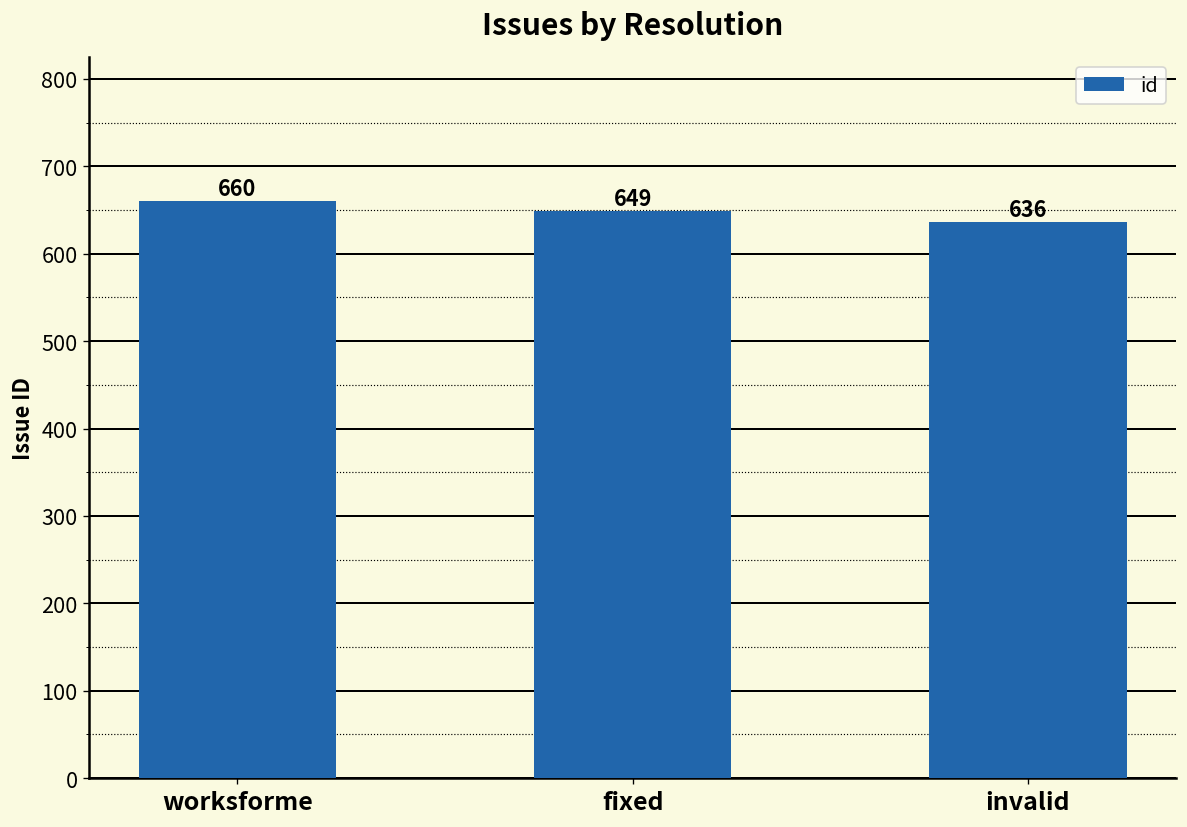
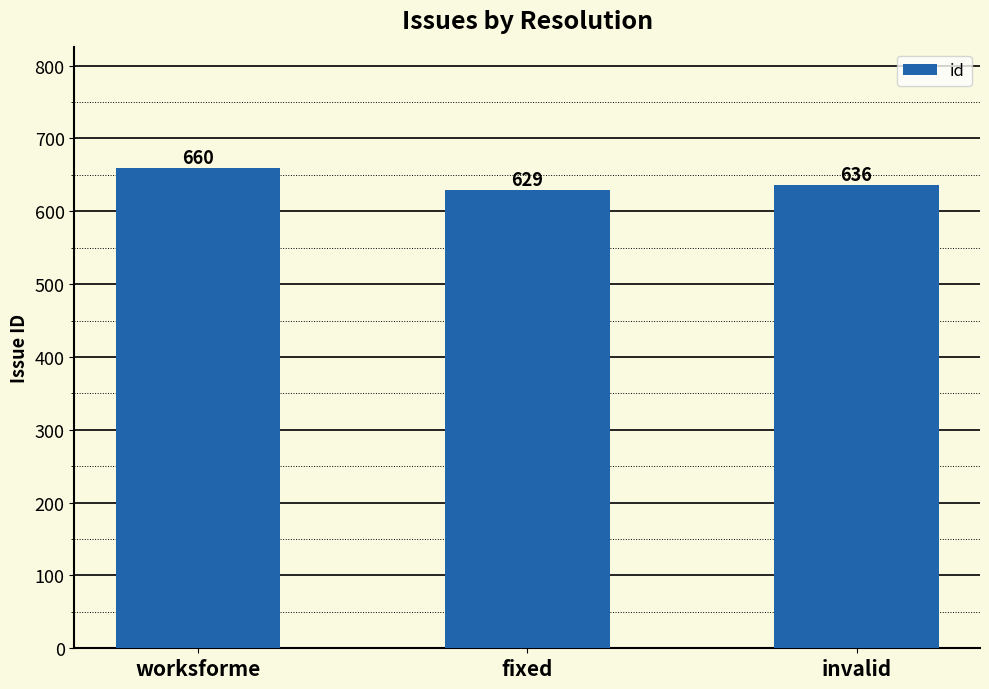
fixed: 649 -> 629
